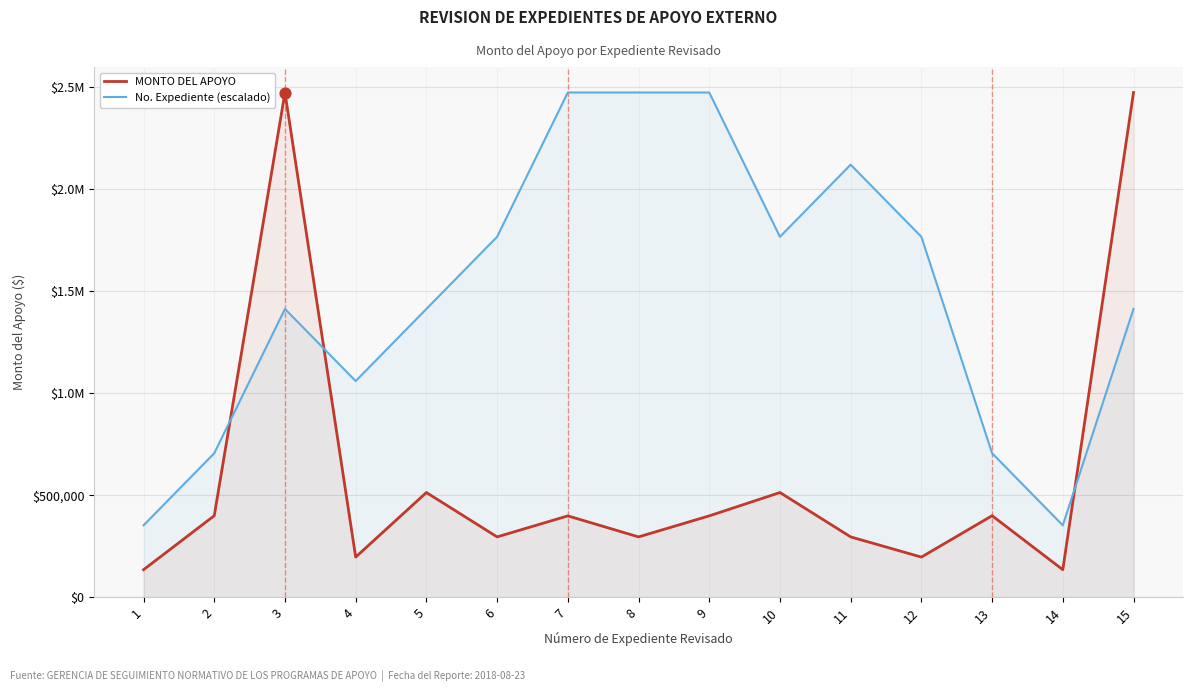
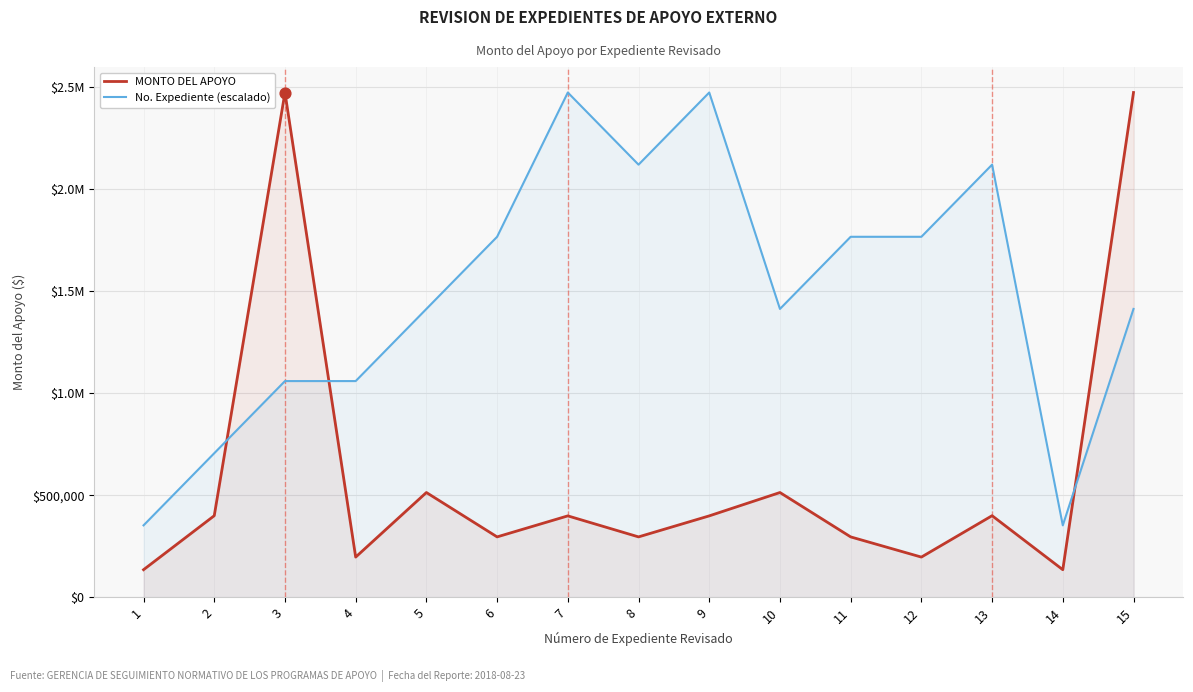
No. Expediente (escalado), 3: $1,410,000 -> $1,060,000
No. Expediente (escalado), 8: $2,480,000 -> $2,120,000
No. Expediente (escalado), 10: $1,770,000 -> $1,410,000
No. Expediente (escalado), 11: $2,120,000 -> $1,770,000
No. Expediente (escalado), 13: $710,000 -> $2,120,000
